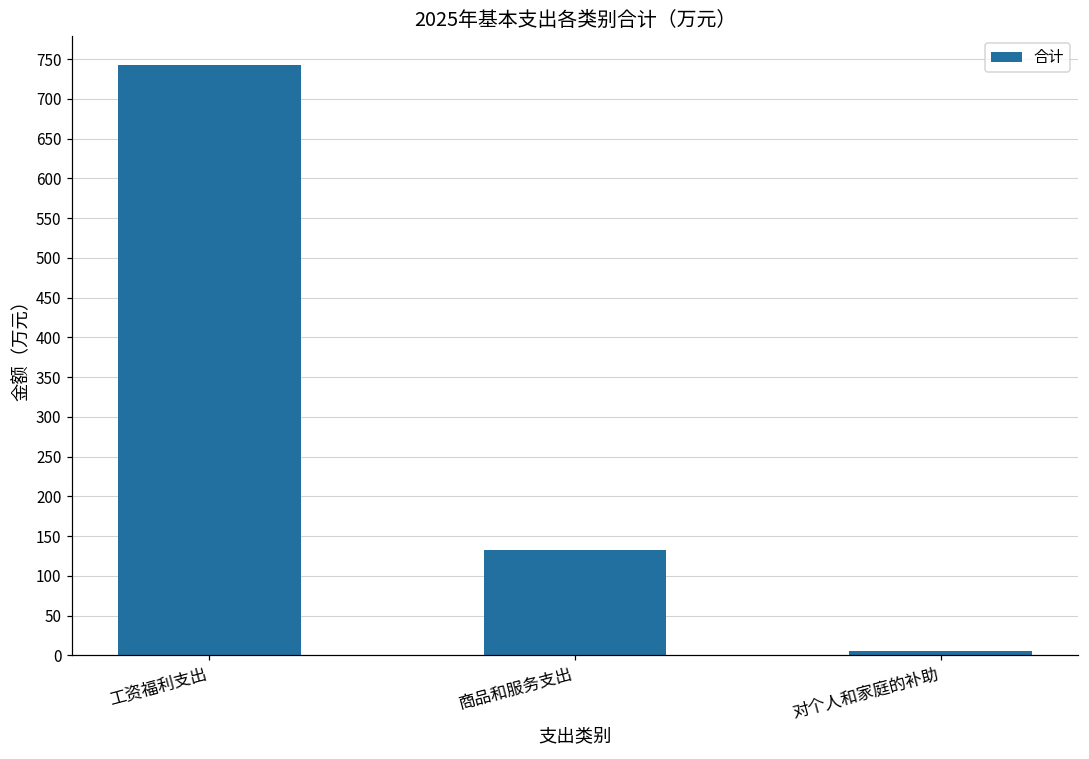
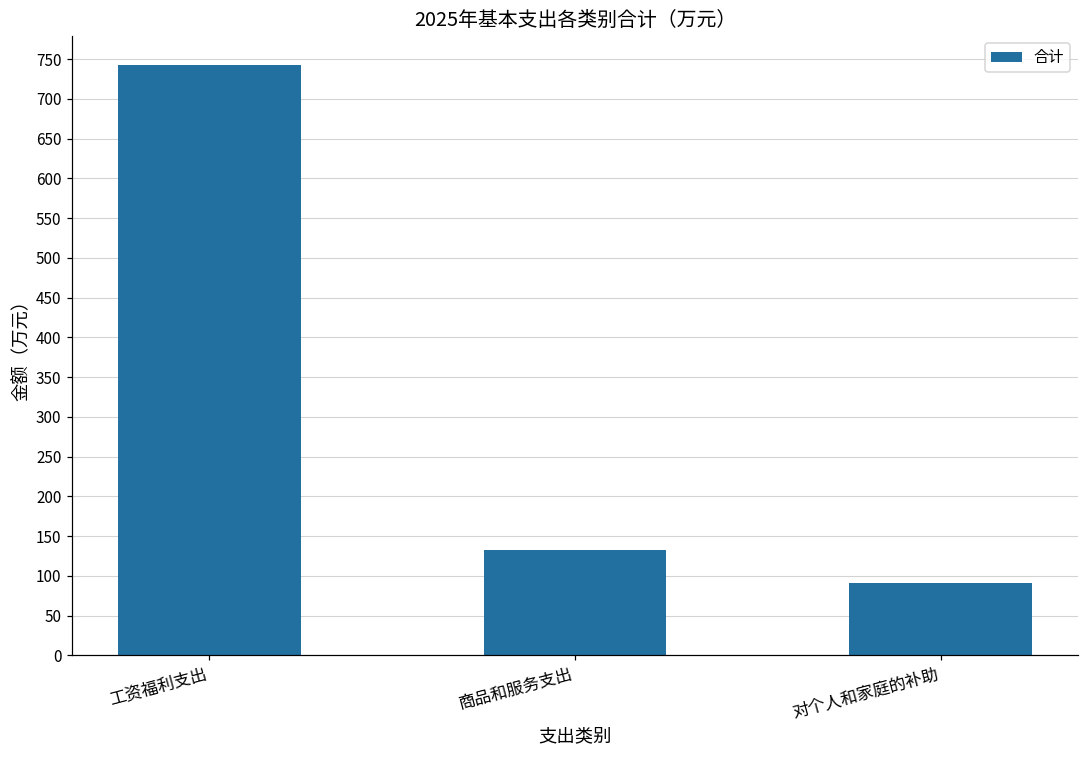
对个人和家庭的补助: 10 -> 90
